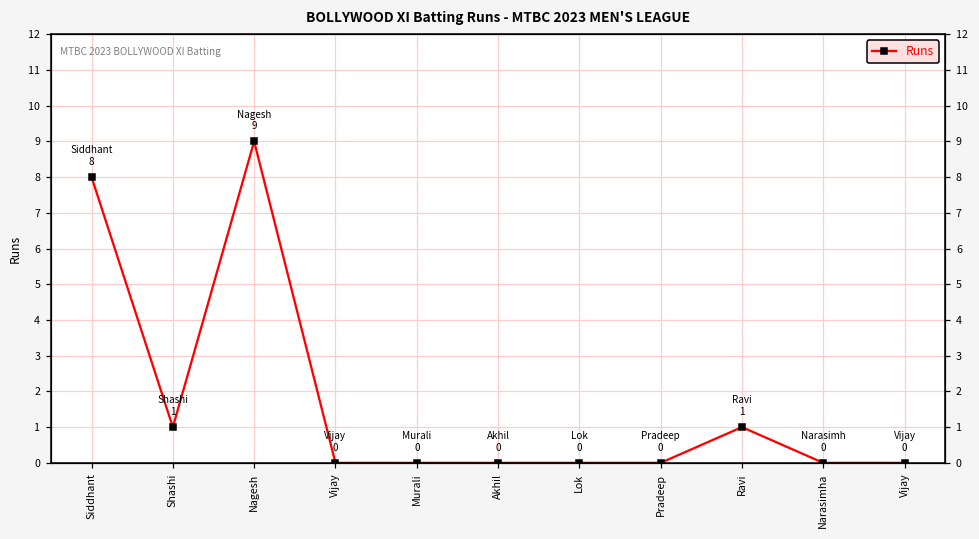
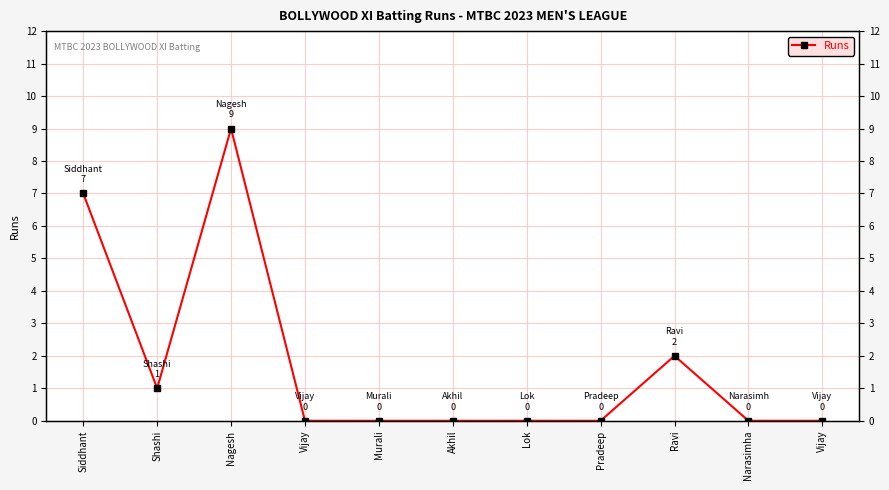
Siddhant: 8 -> 7
Ravi: 1 -> 2
